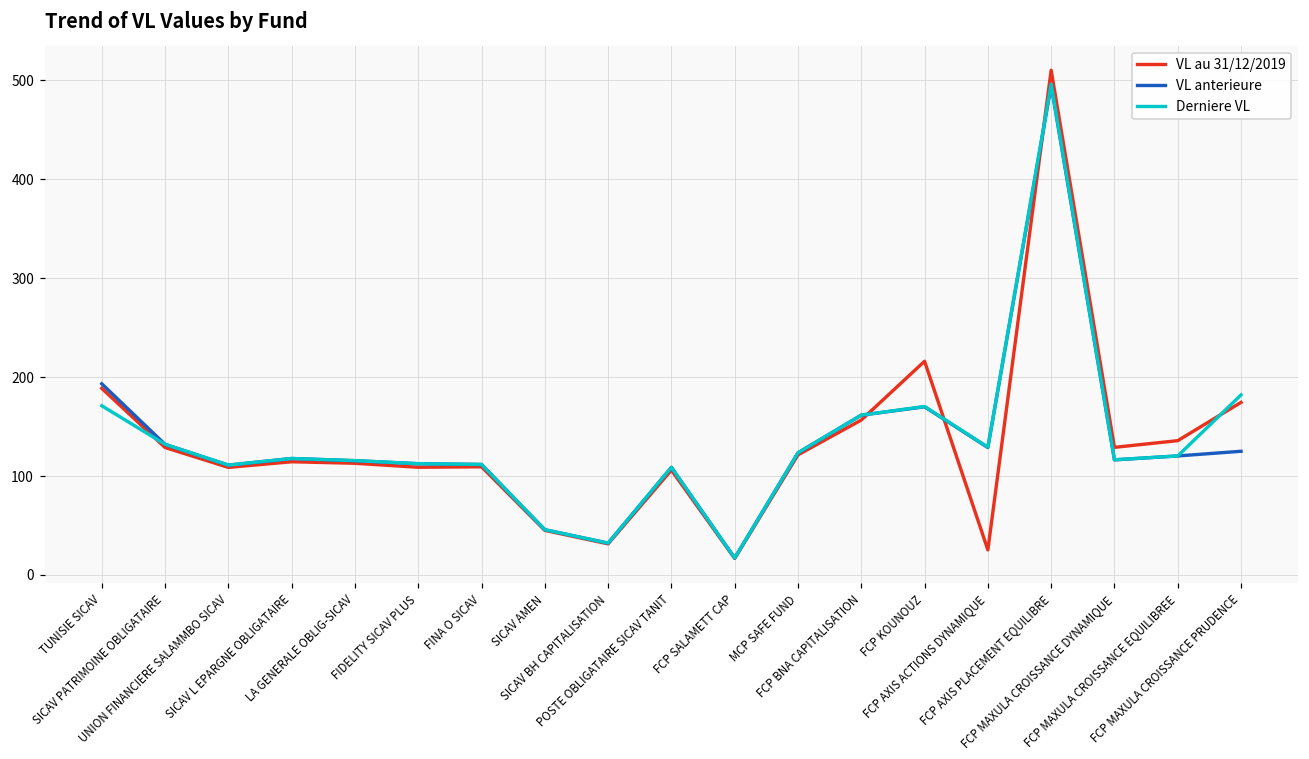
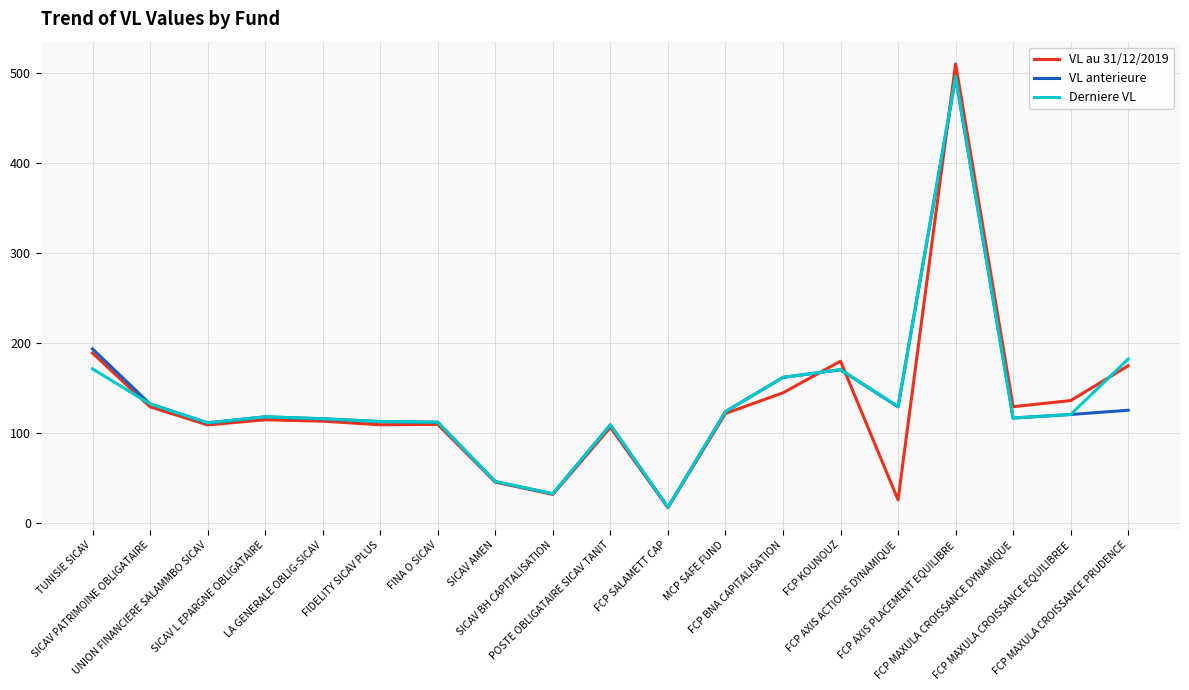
VL au 31/12/2019, FCP BNA CAPITALISATION: 160 -> 140
VL au 31/12/2019, FCP KOUNOUZ: 220 -> 180
